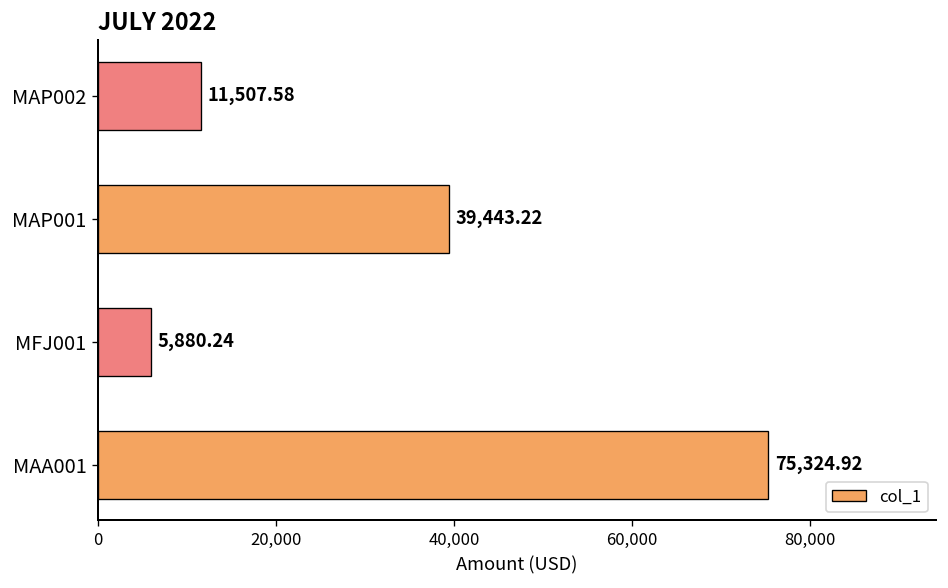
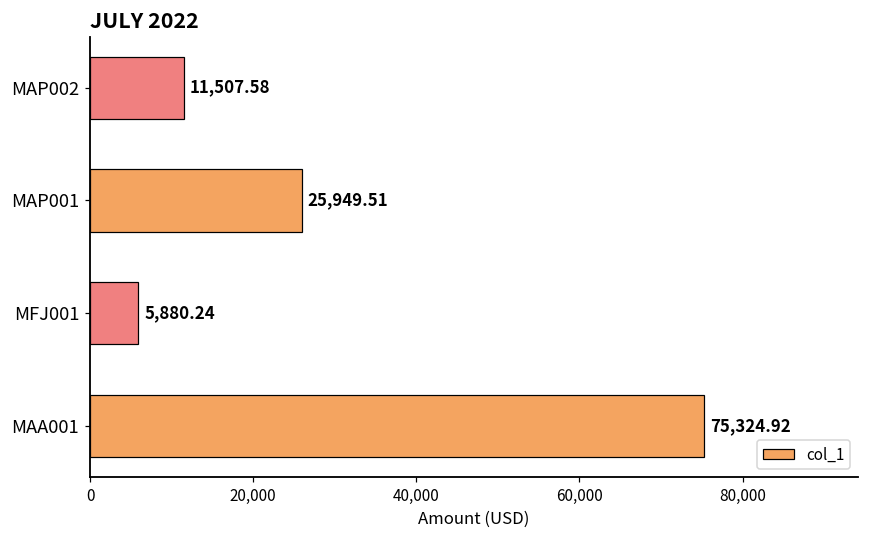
MAP001: 39,443.22 -> 25,949.51
